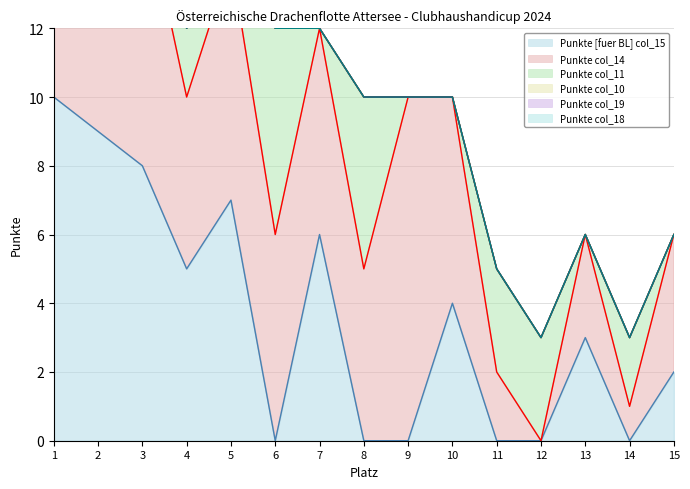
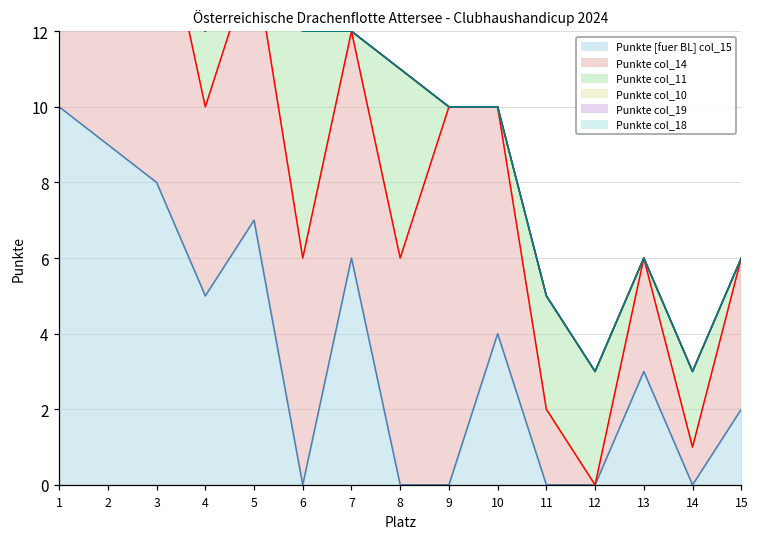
Punkte col_14, 8: 5 -> 6
